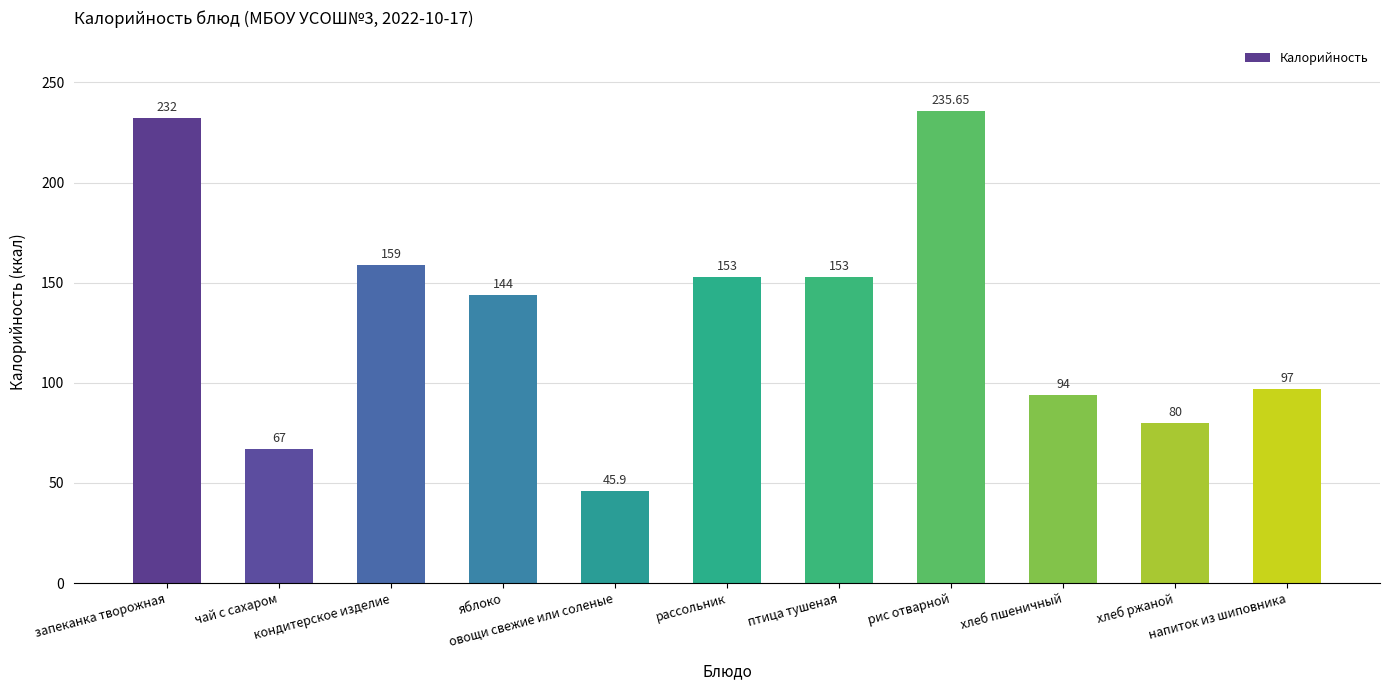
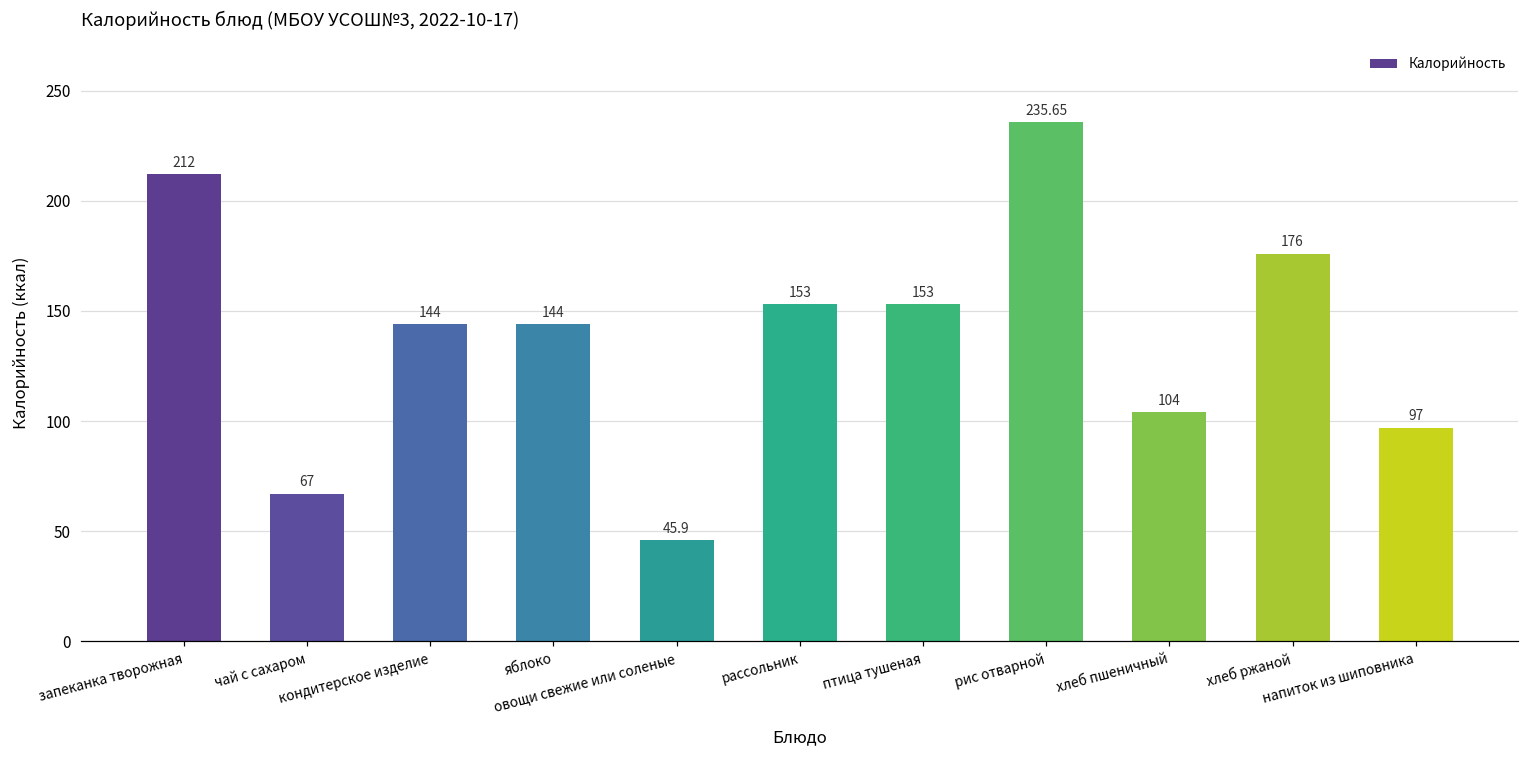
запеканка творожная: 232 -> 212
кондитерское изделие: 159 -> 144
хлеб пшеничный: 94 -> 104
хлеб ржаной: 80 -> 176
